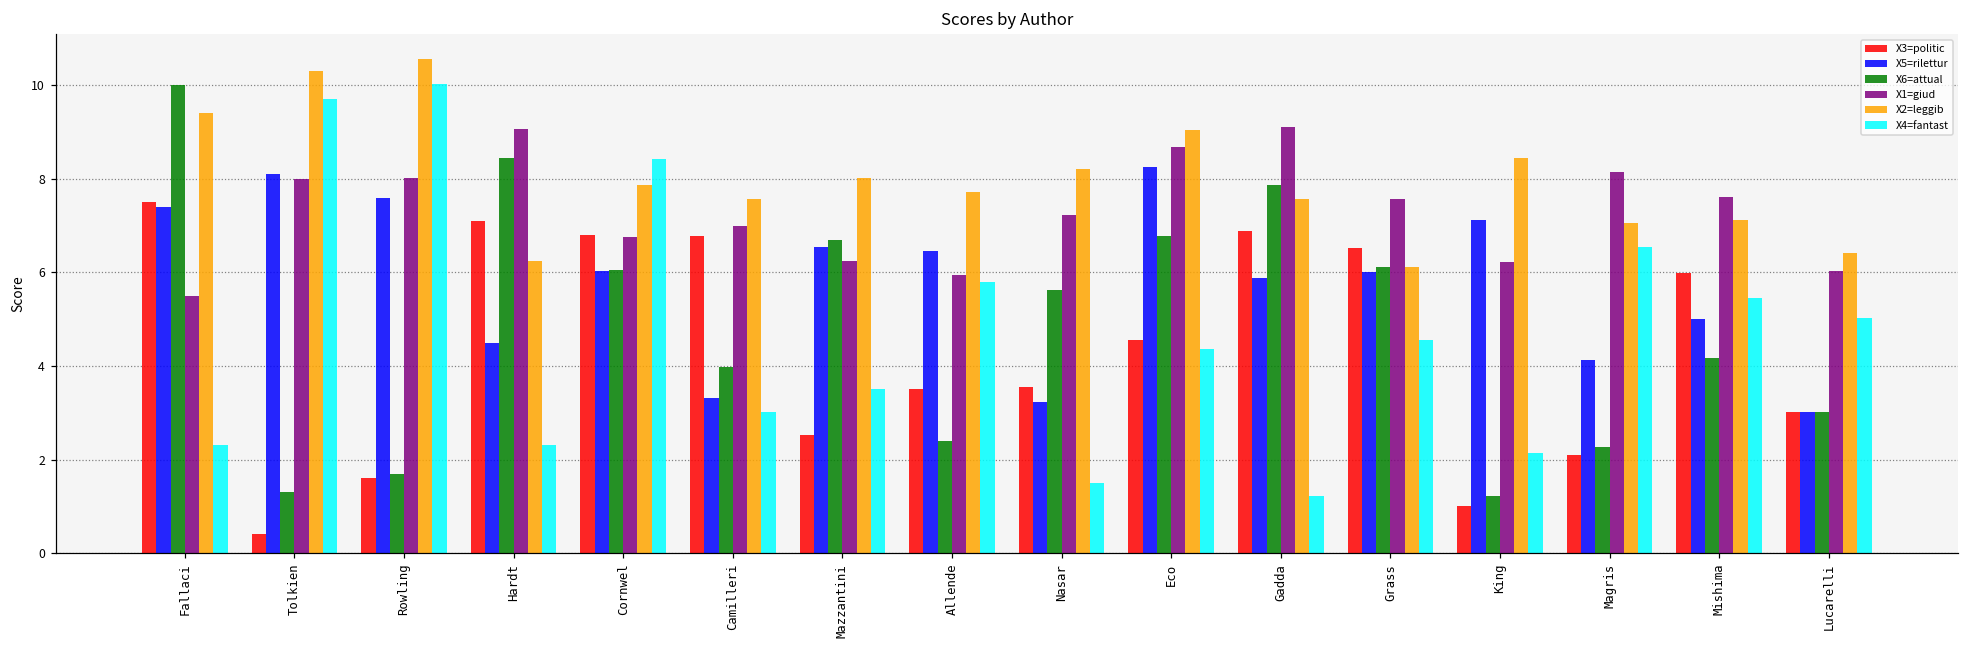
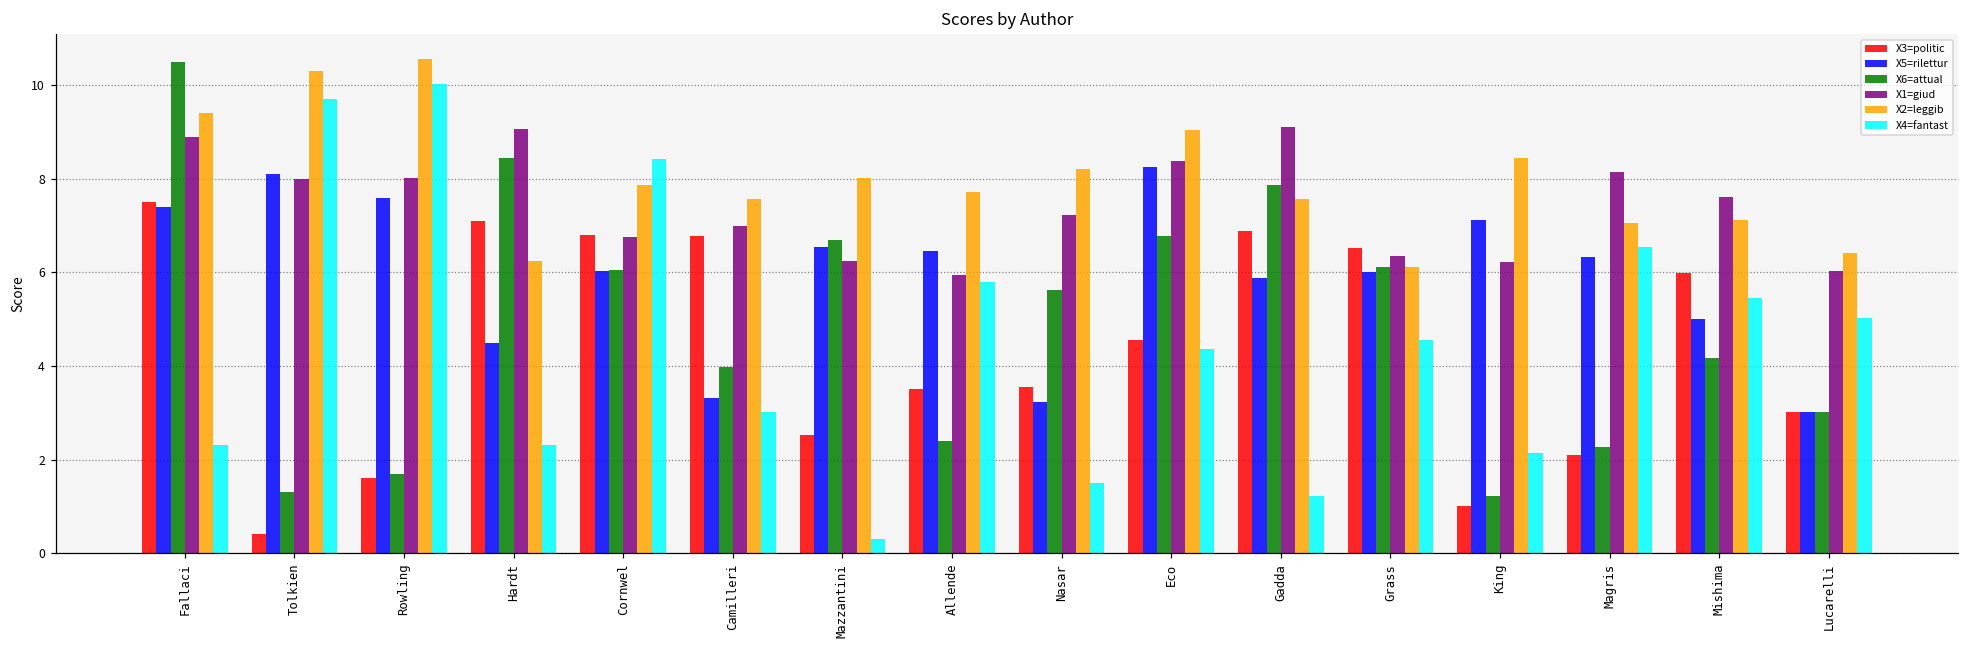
X6=attual, Fallaci: 10.0 -> 10.5
X1=giud, Fallaci: 5.5 -> 8.9
X4=fantast, Mazzantini: 3.5 -> 0.3
X1=giud, Eco: 8.7 -> 8.4
X1=giud, Grass: 7.6 -> 6.4
X5=rilettur, Magris: 4.1 -> 6.3
